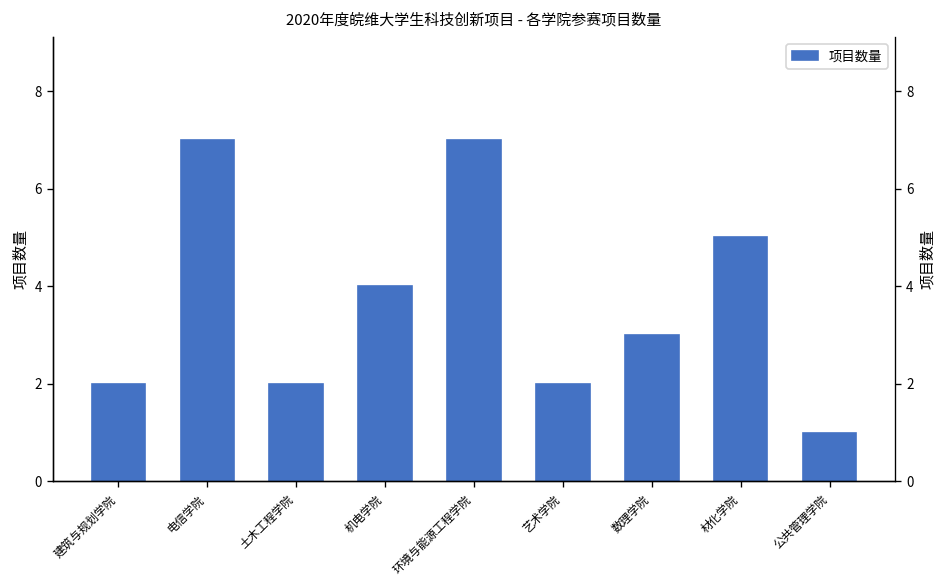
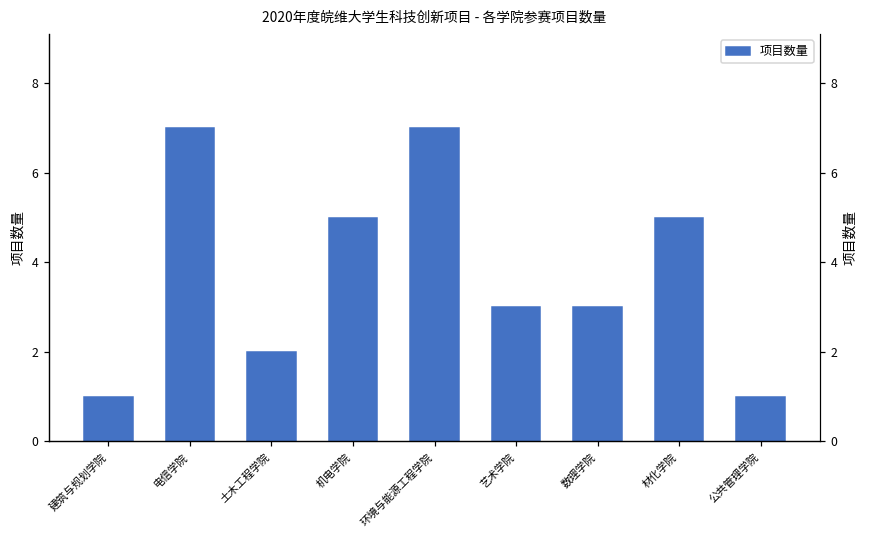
建筑与规划学院: 2 -> 1
机电学院: 4 -> 5
艺术学院: 2 -> 3
